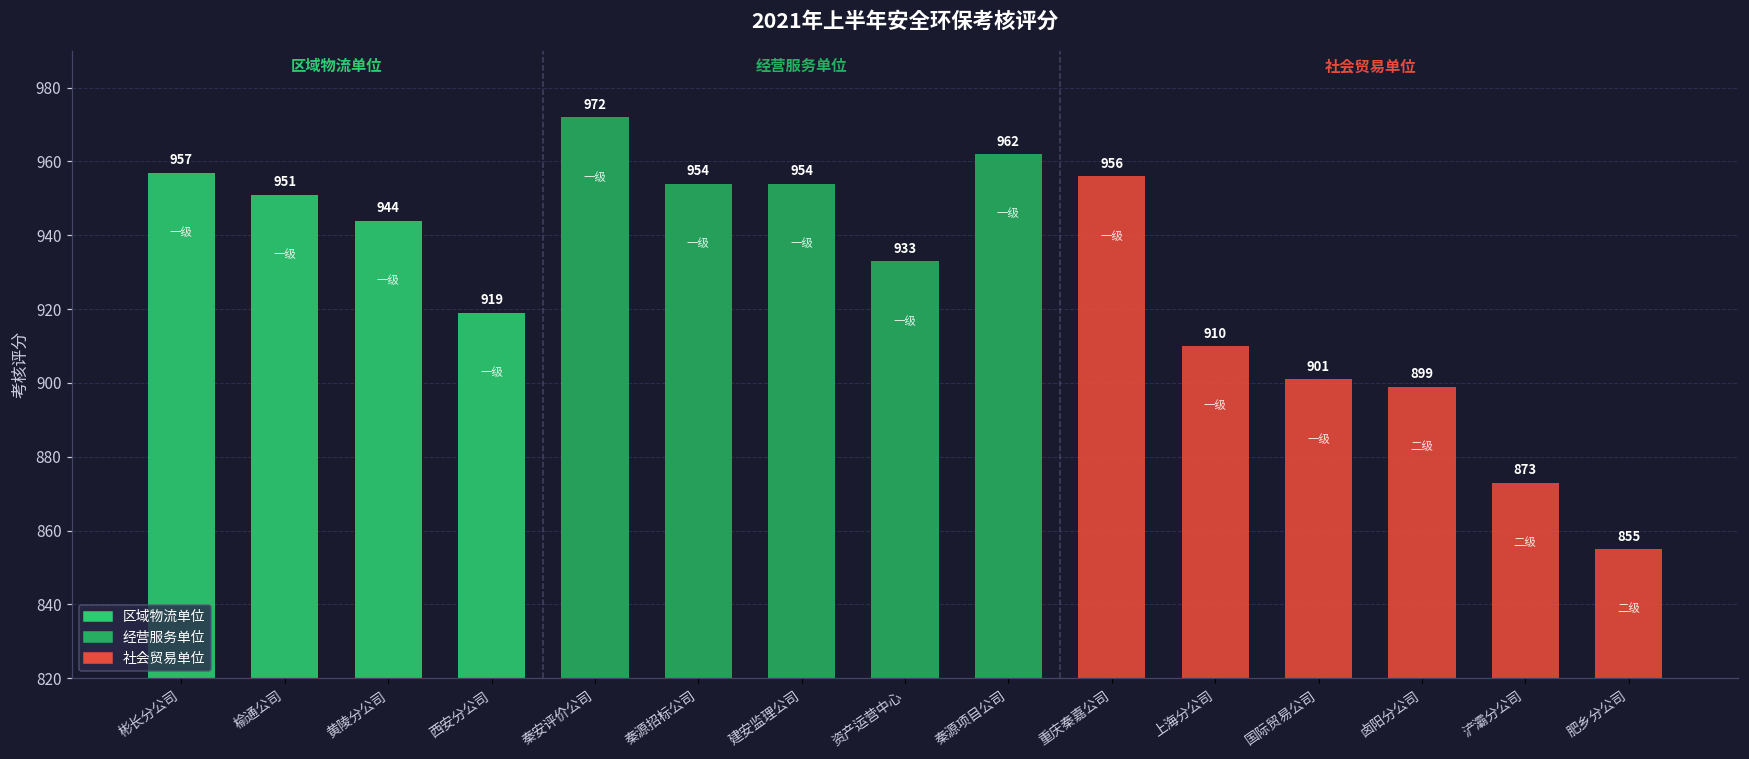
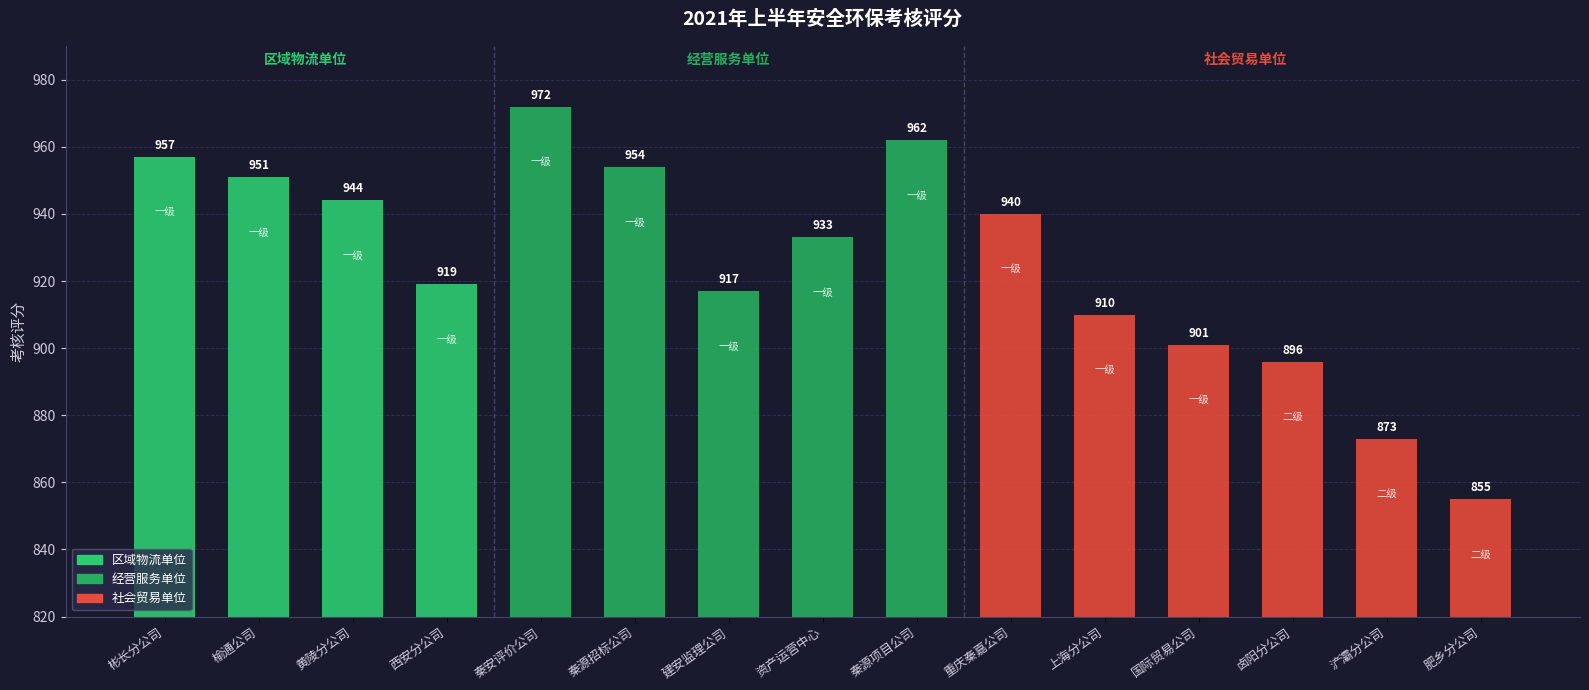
建安监理公司: 954 -> 917
重庆秦嘉公司: 956 -> 940
卤阳分公司: 899 -> 896
